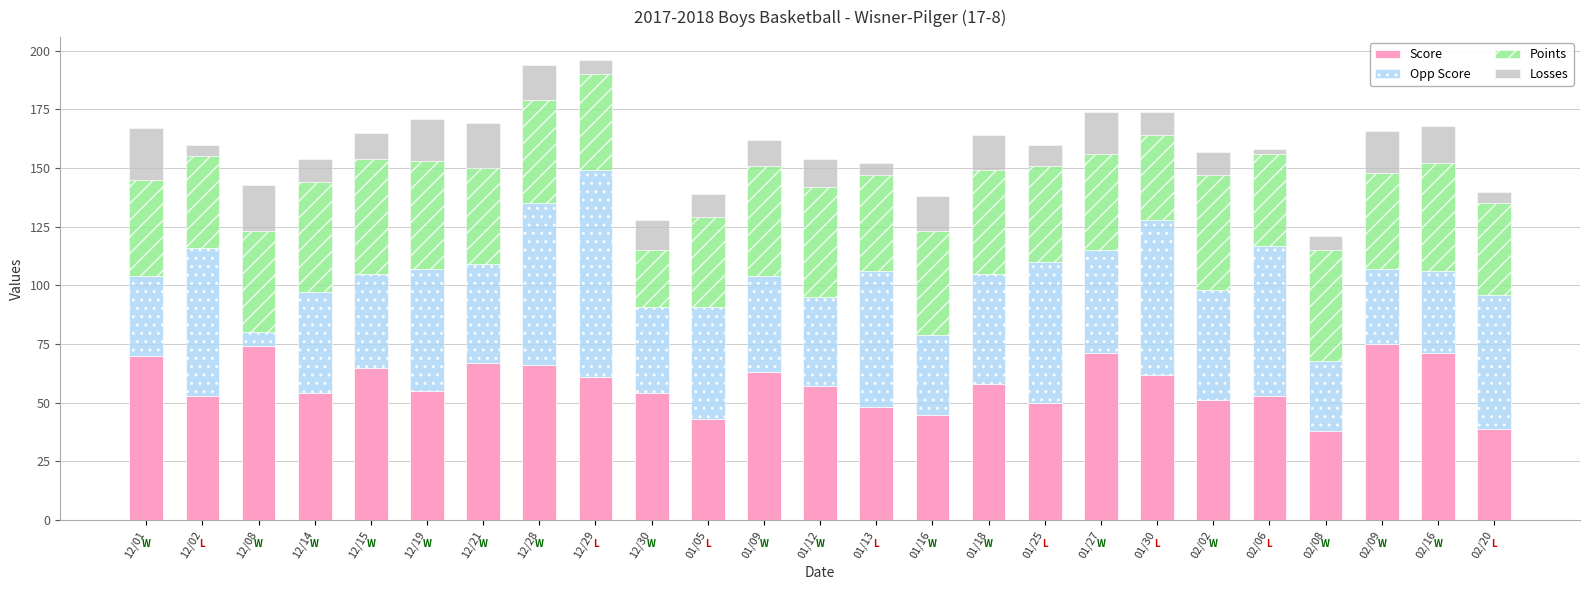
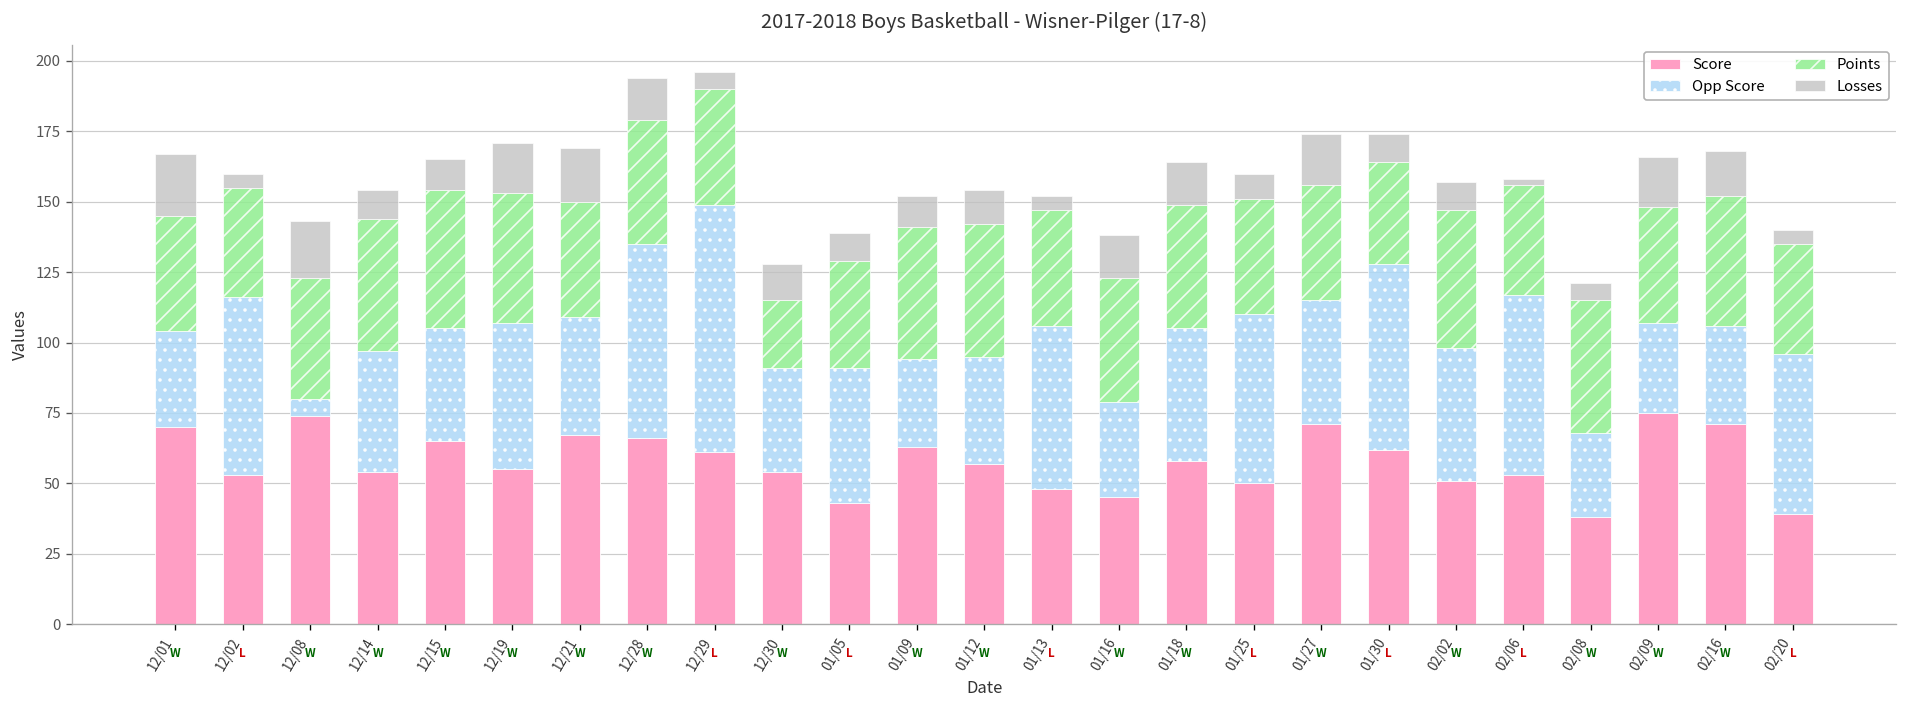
Opp Score, 01/09: 41 -> 31
